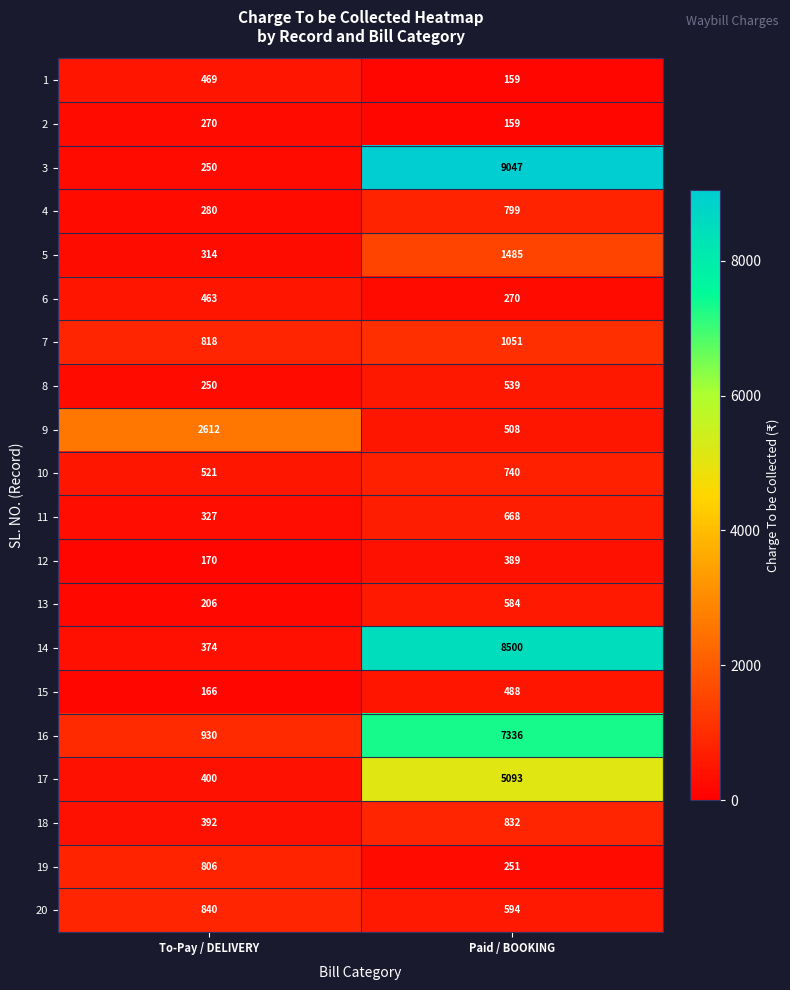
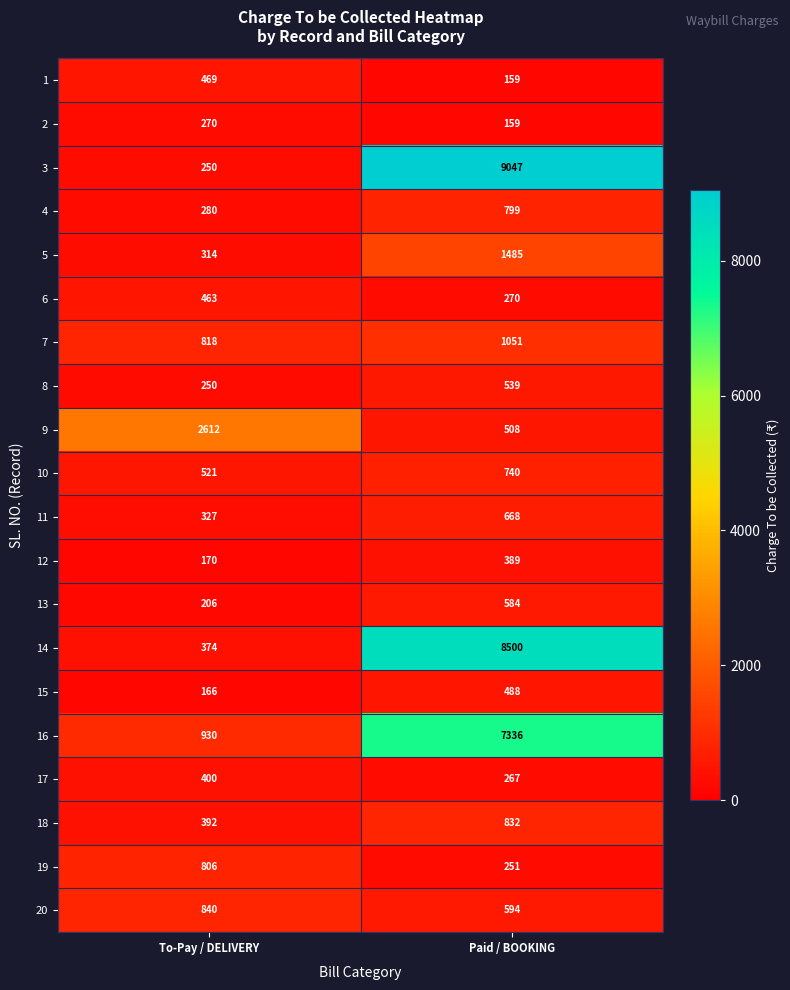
17, Paid / BOOKING: 5093 -> 267
